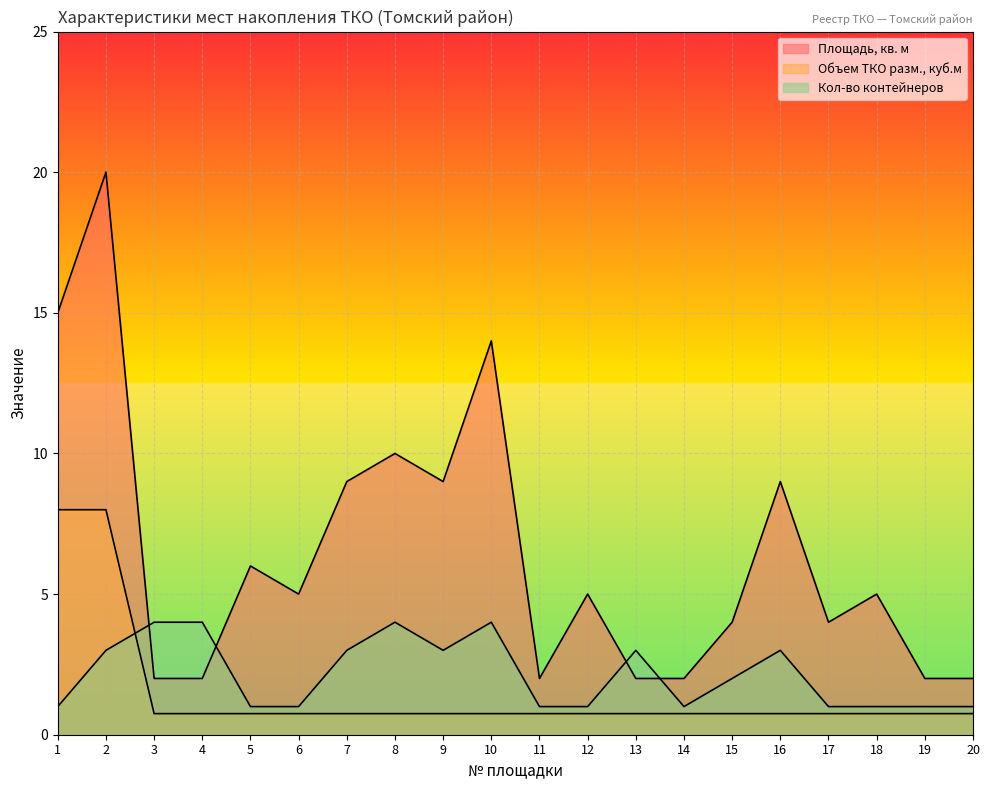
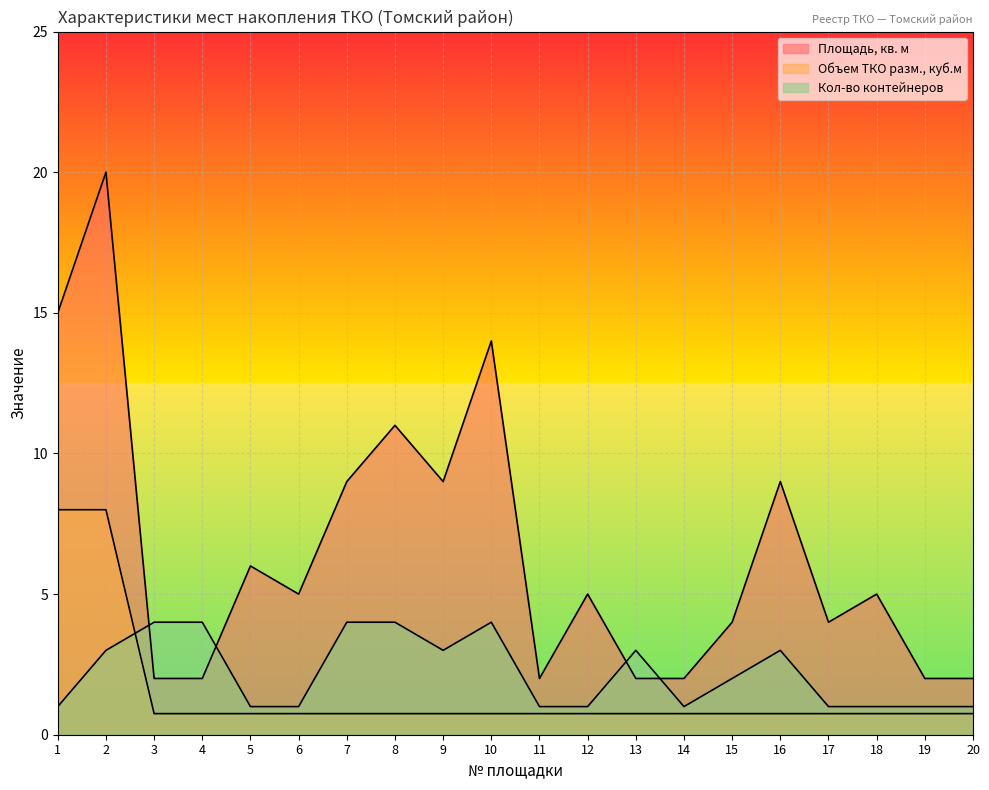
Кол-во контейнеров, 7: 3 -> 4
Площадь, кв. м, 8: 10 -> 11
